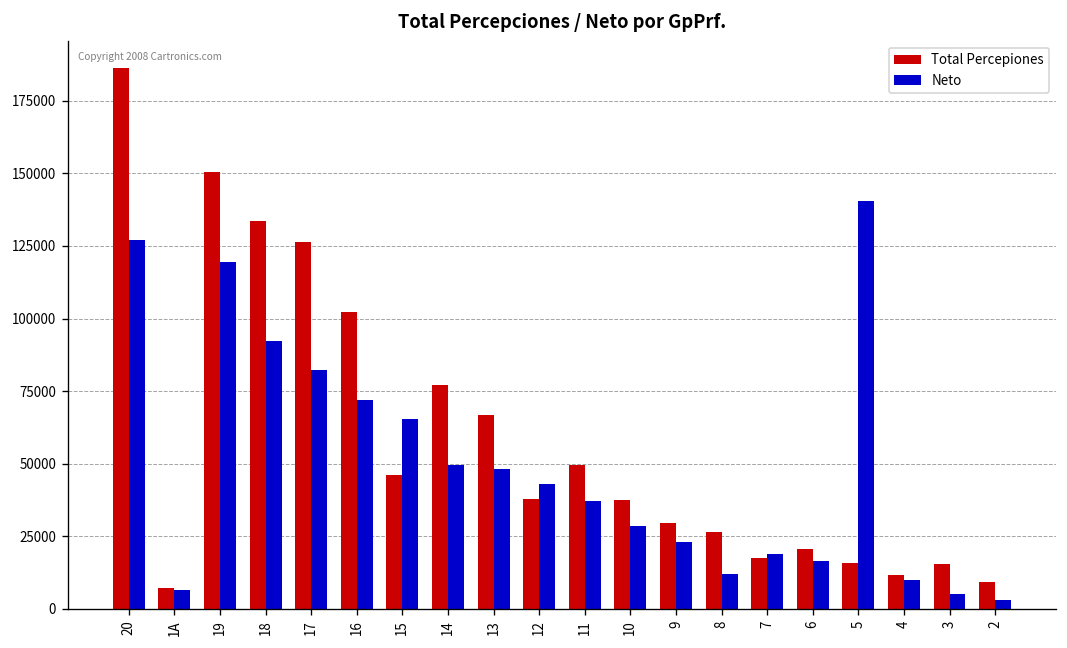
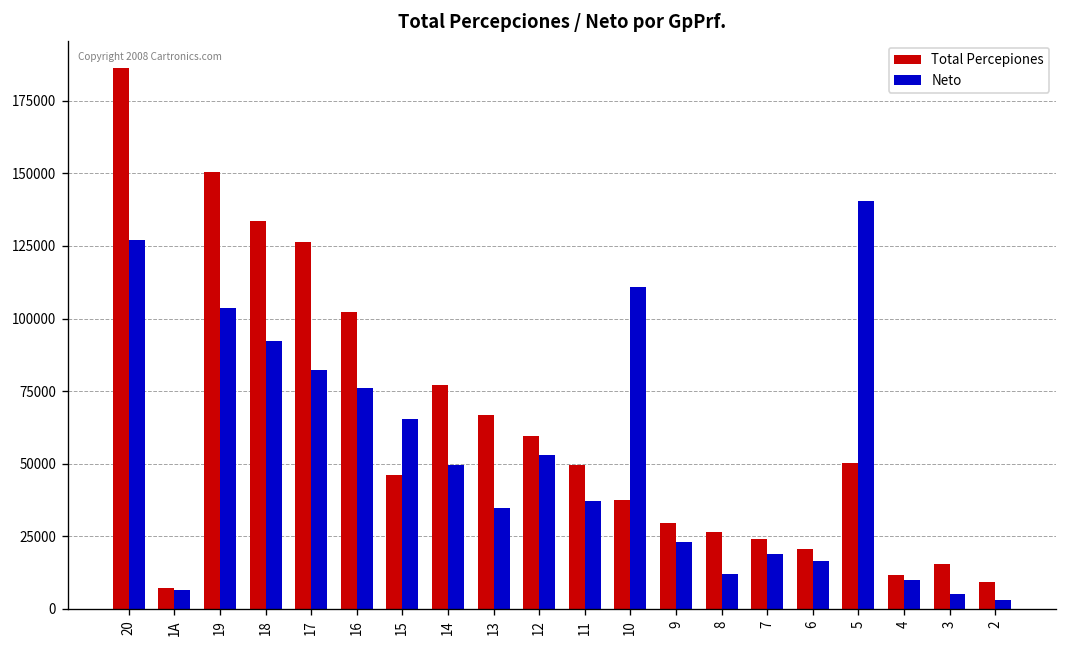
Neto, 19: 119000 -> 103000
Neto, 16: 72000 -> 76000
Neto, 13: 48000 -> 35000
Total Percepiones, 12: 38000 -> 59000
Neto, 12: 43000 -> 53000
Neto, 10: 29000 -> 111000
Total Percepiones, 7: 18000 -> 24000
Total Percepiones, 5: 16000 -> 50000
